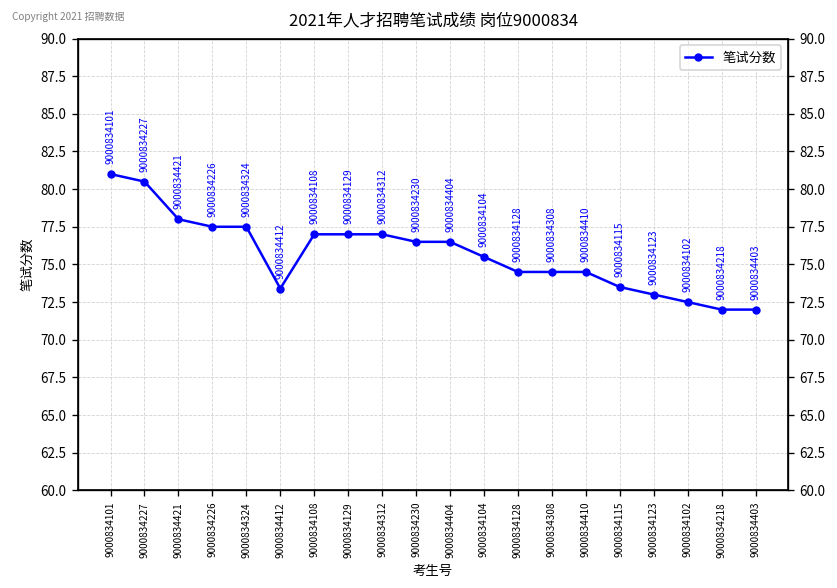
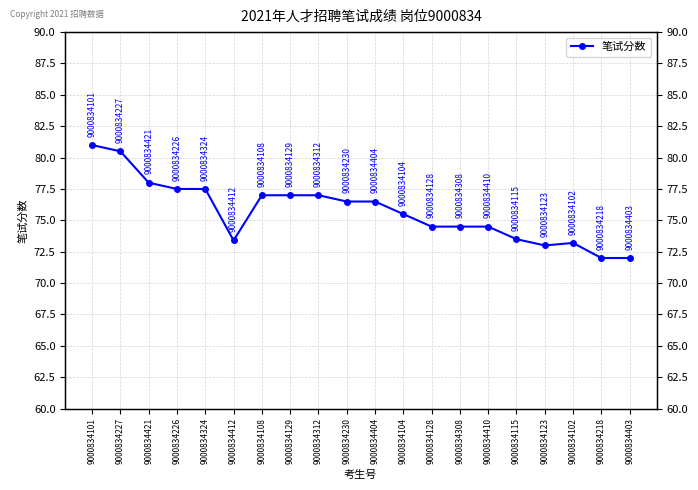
9000834102: 72.5 -> 73.2
